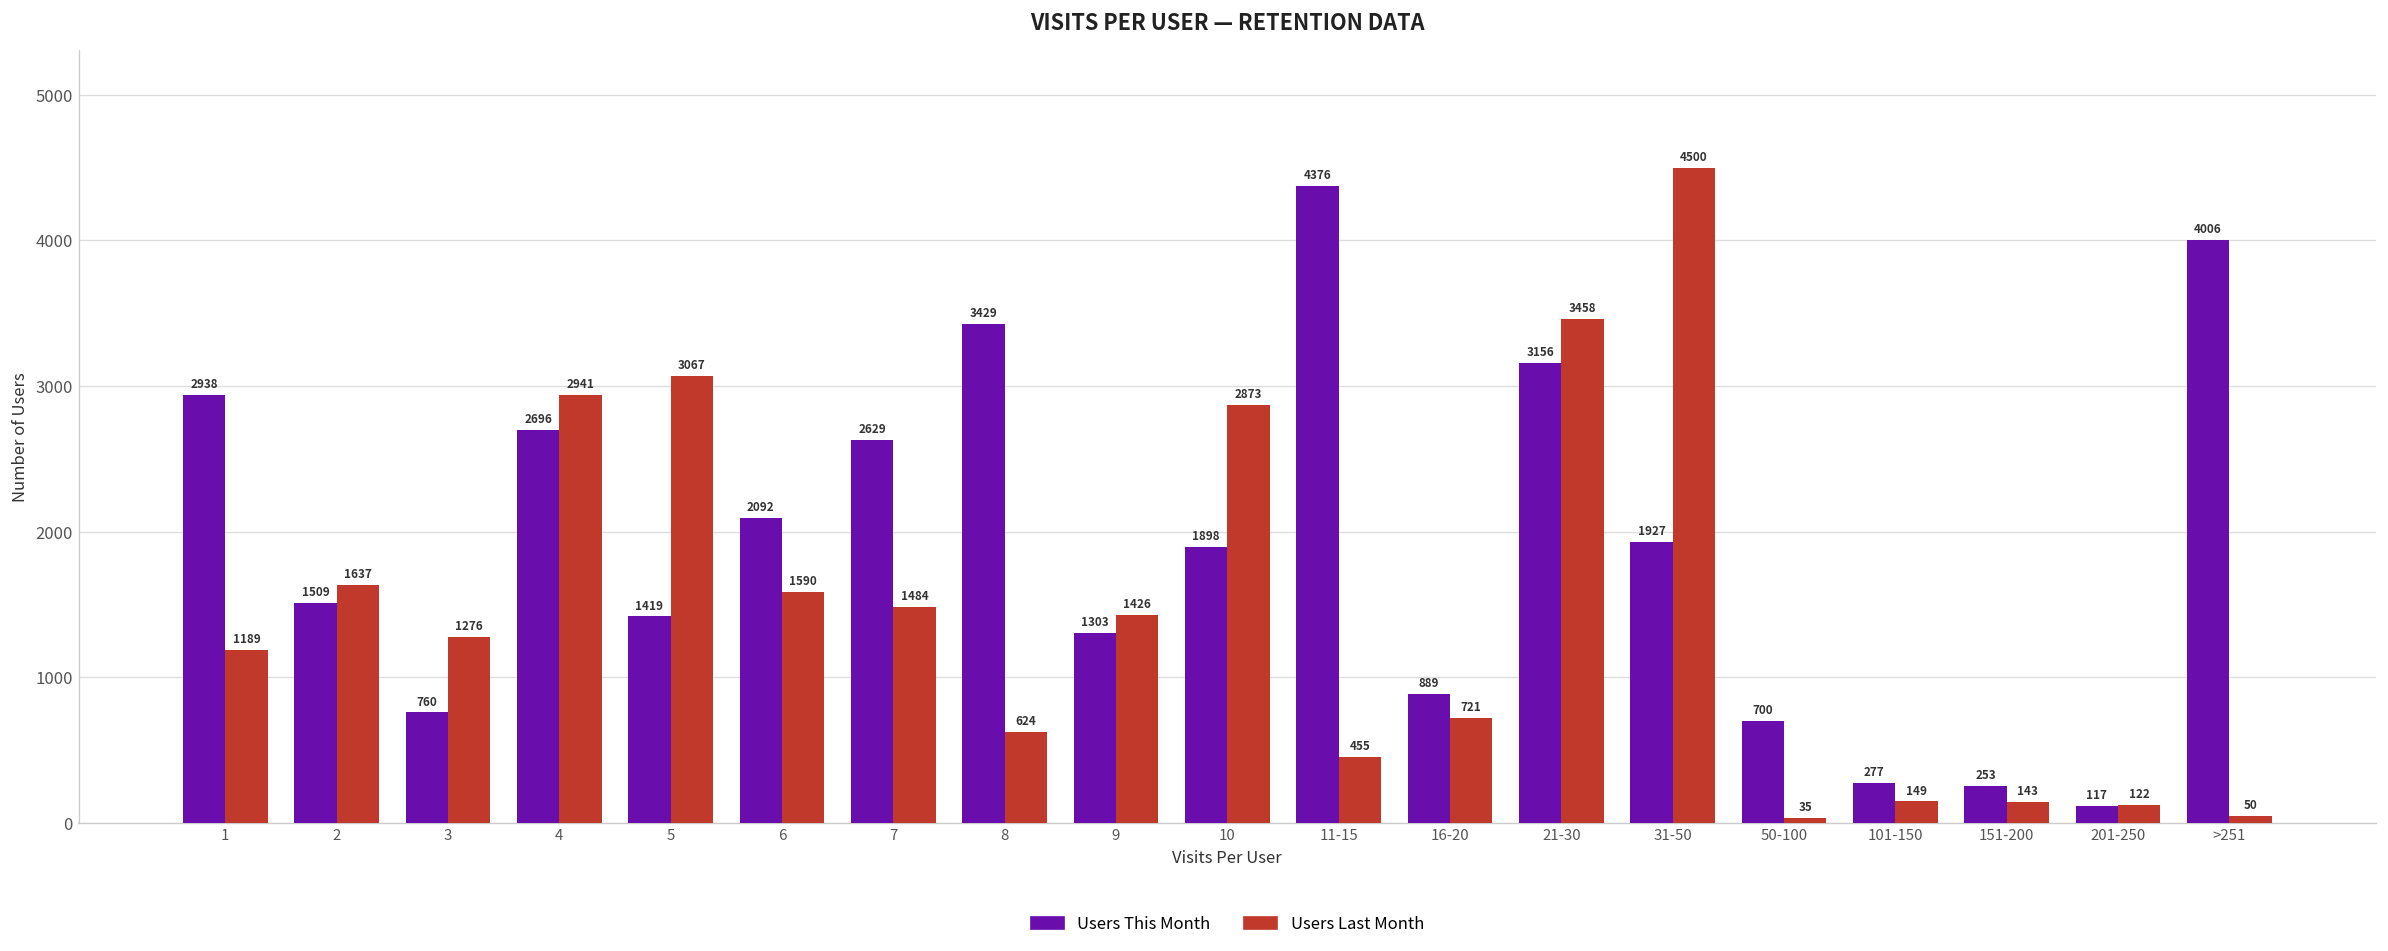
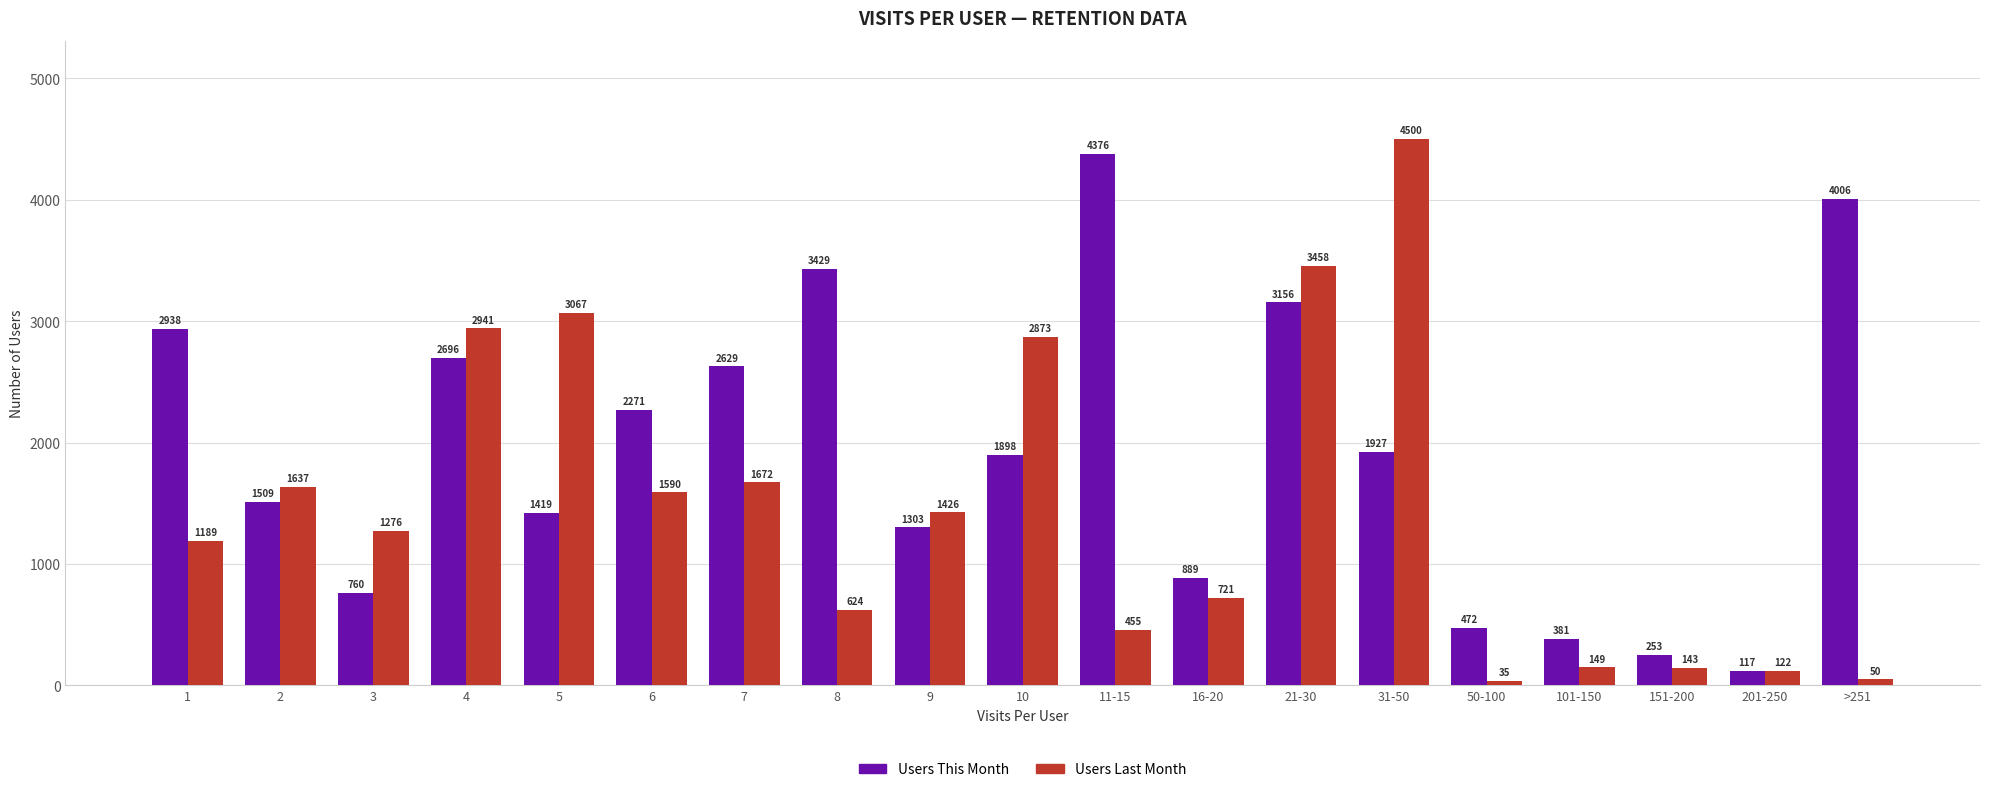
Users This Month, 6: 2092 -> 2271
Users Last Month, 7: 1484 -> 1672
Users This Month, 50-100: 700 -> 472
Users This Month, 101-150: 277 -> 381
